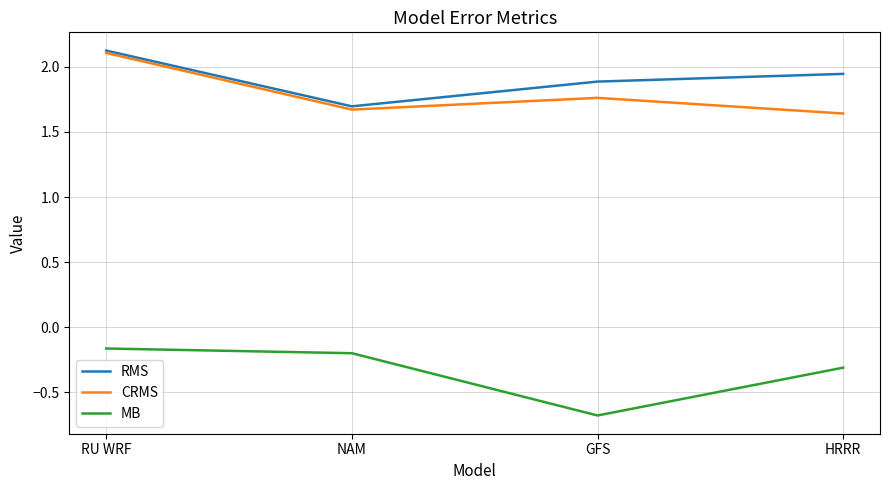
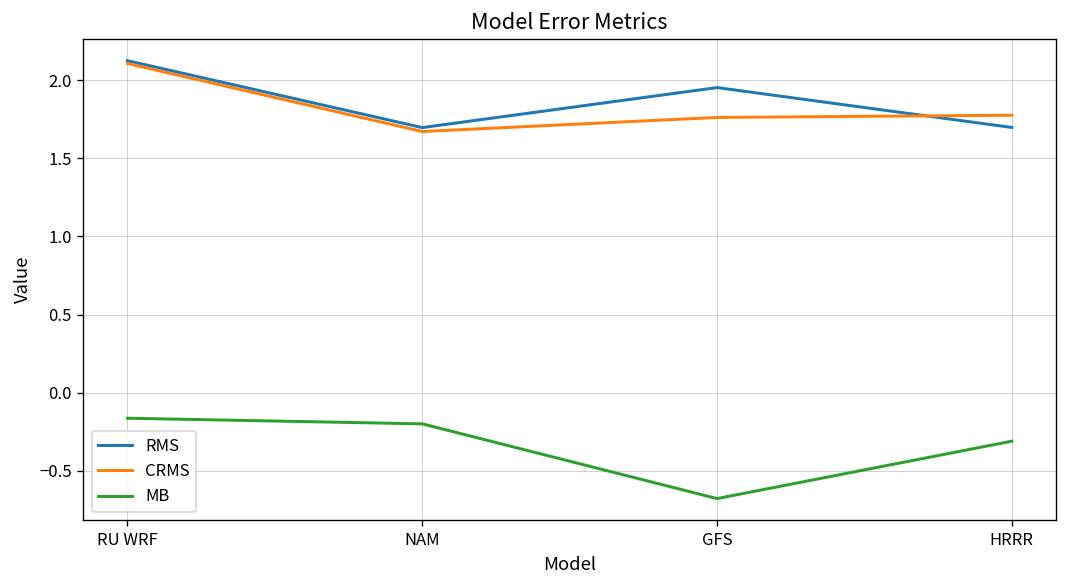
RMS, GFS: 1.89 -> 1.95
RMS, HRRR: 1.95 -> 1.70
CRMS, HRRR: 1.64 -> 1.78
